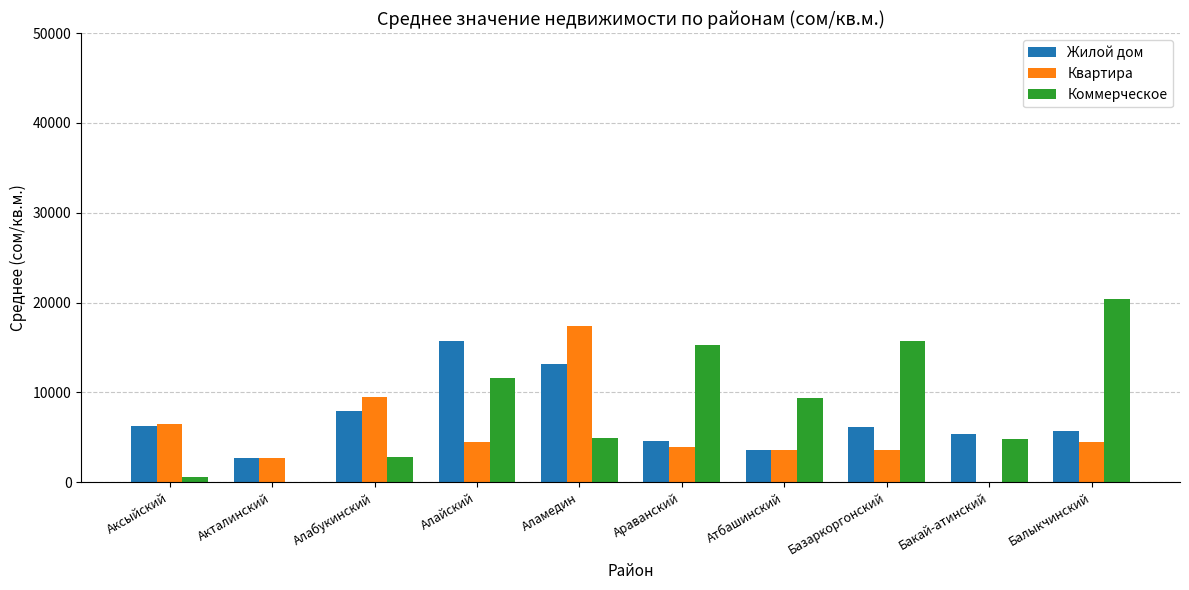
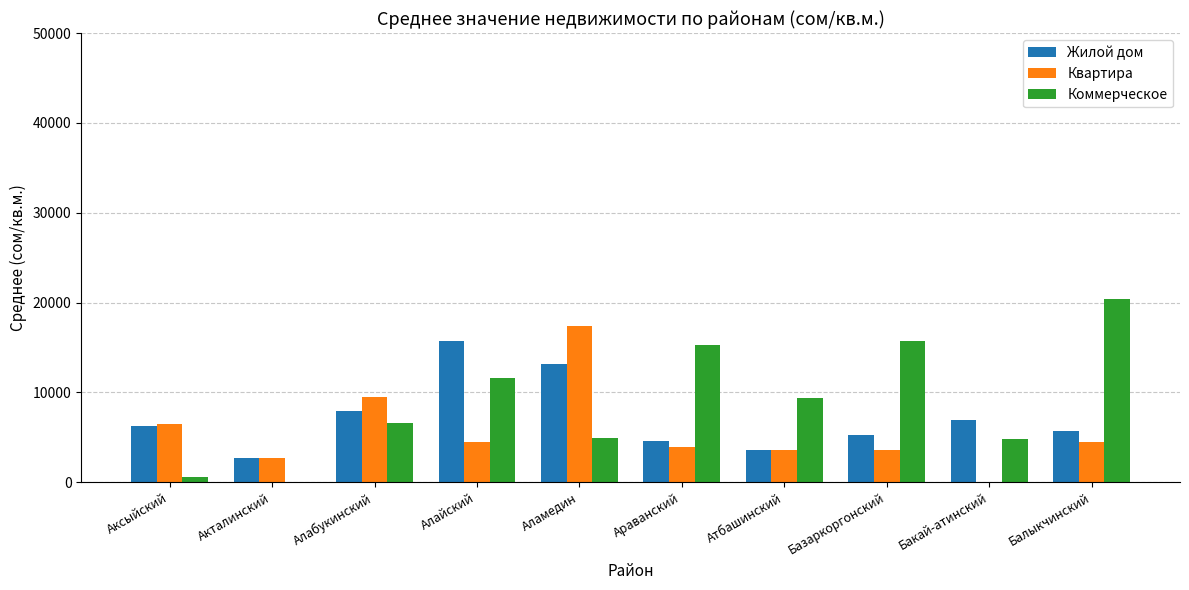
Коммерческое, Алабукинский: 3000 -> 7000
Жилой дом, Базаркоргонский: 6000 -> 5000
Жилой дом, Бакай-aтинский: 5000 -> 7000
